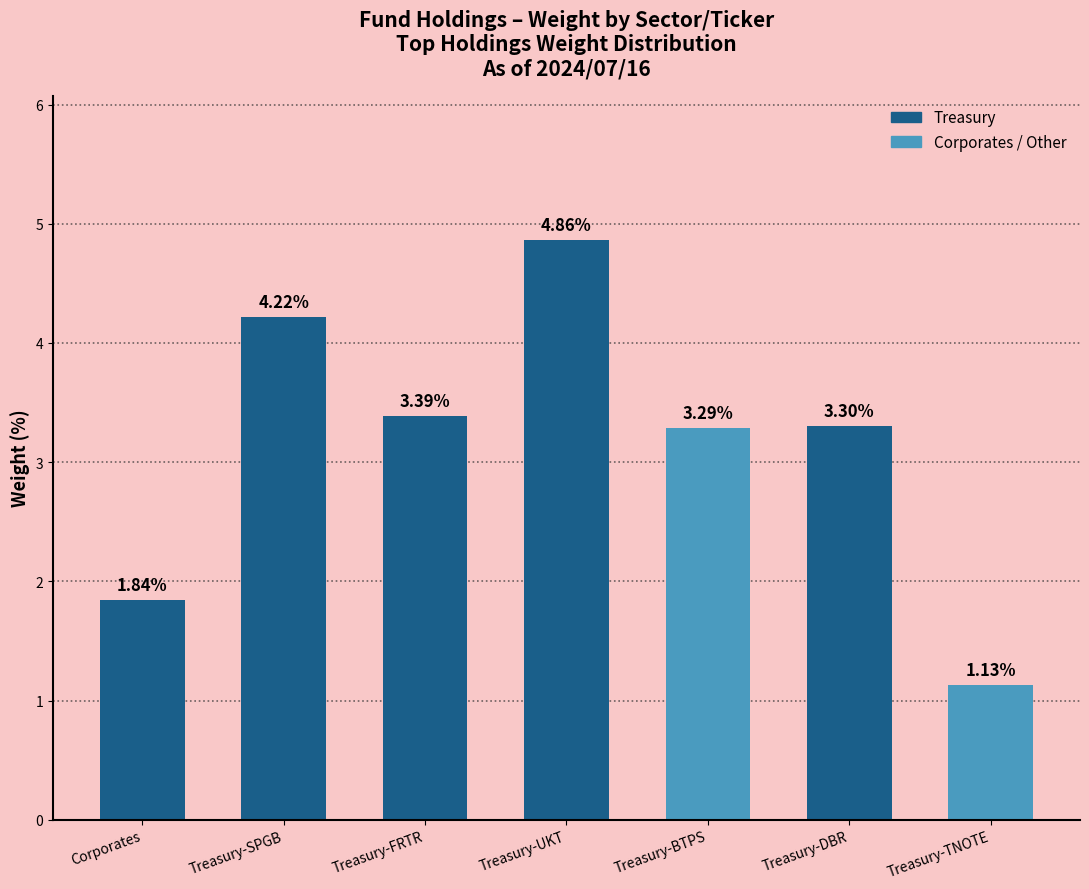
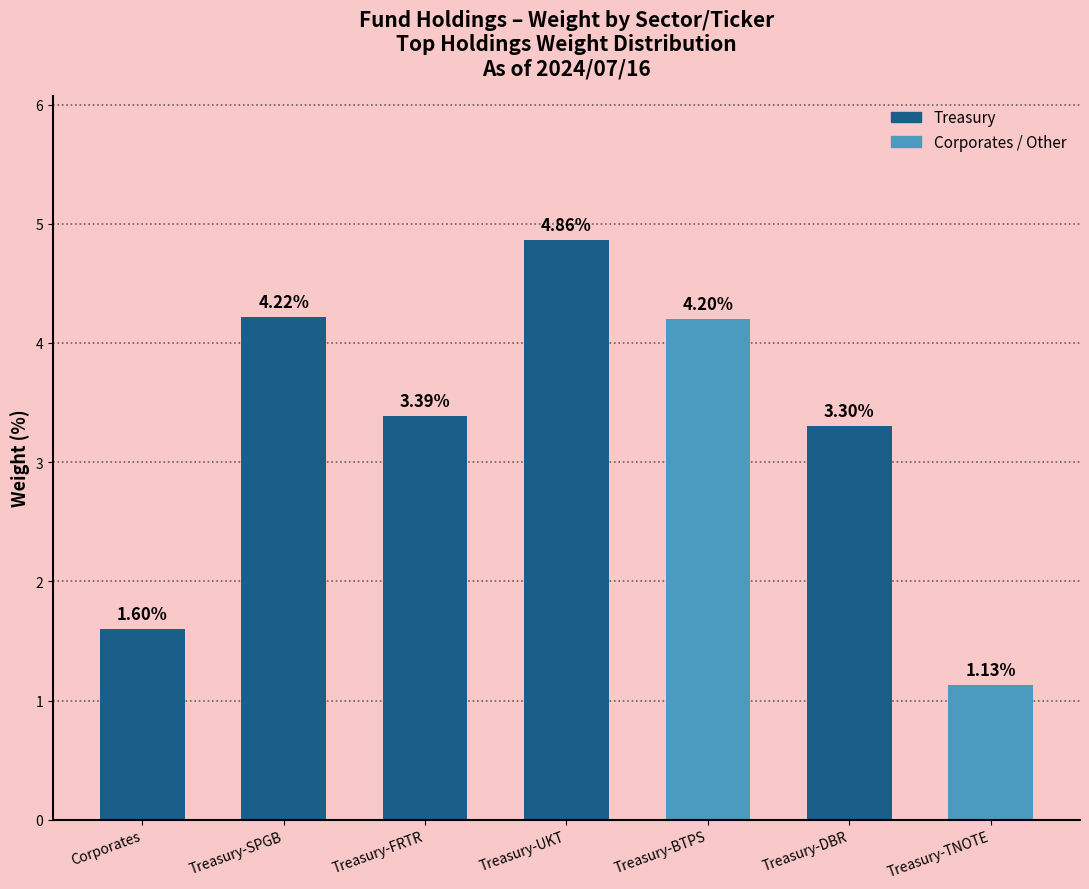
Corporates: 1.84% -> 1.60%
Treasury-BTPS: 3.29% -> 4.20%
